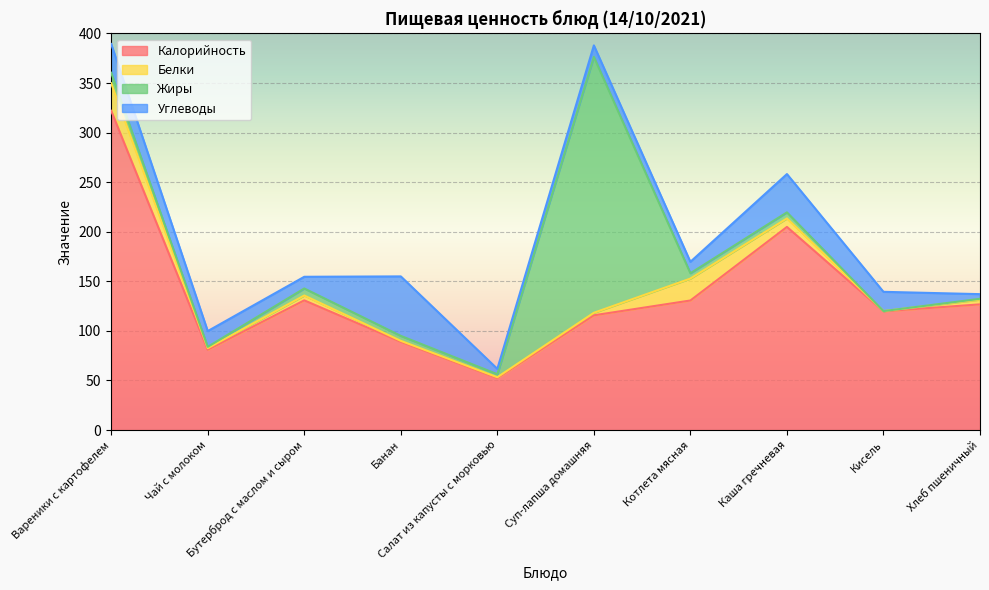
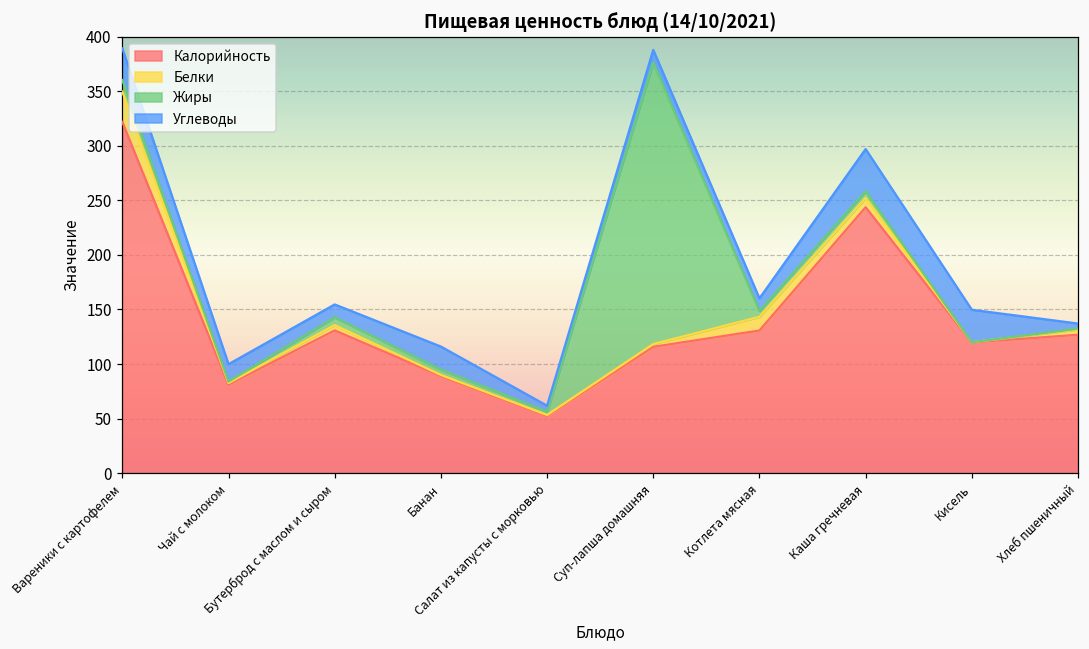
Углеводы, Банан: 60 -> 20
Белки, Котлета мясная: 20 -> 10
Калорийность, Каша гречневая: 200 -> 240
Углеводы, Кисель: 20 -> 30
